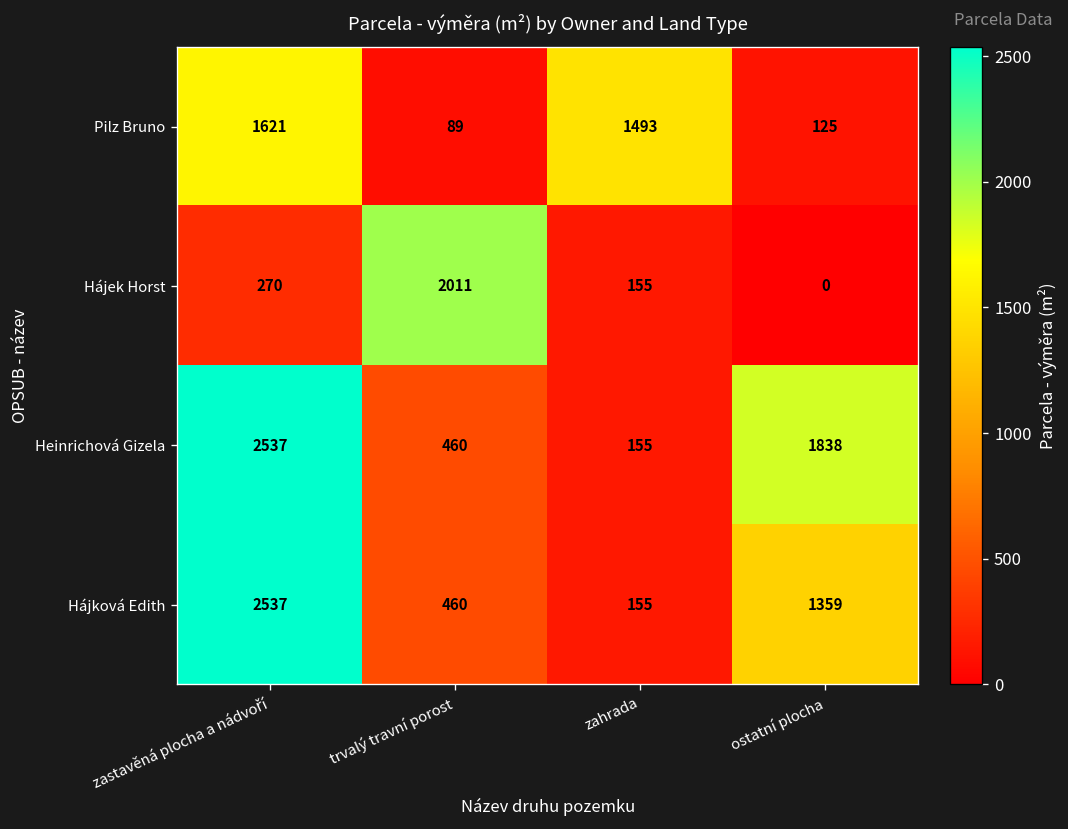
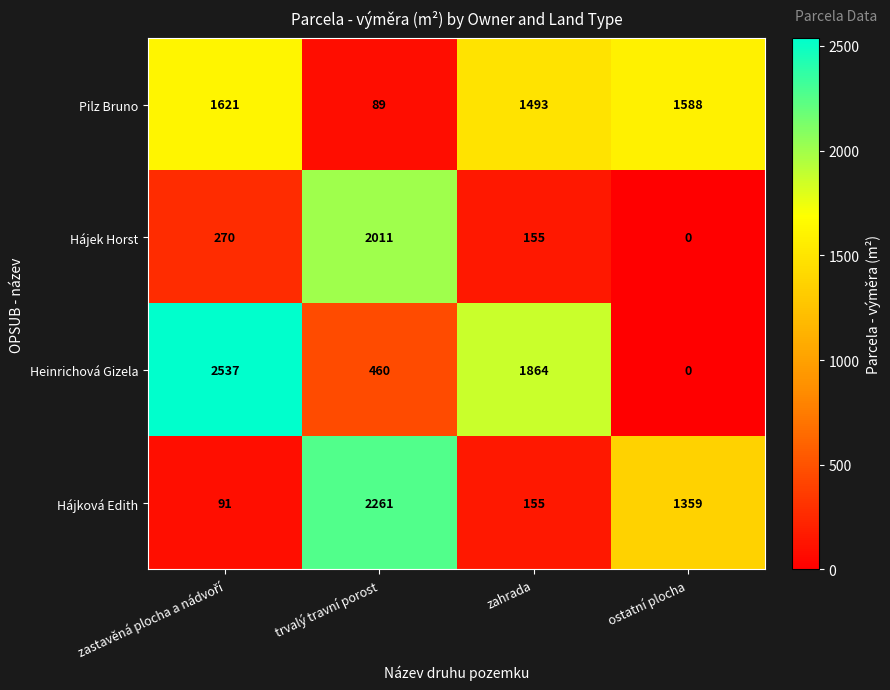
Pilz Bruno, ostatní plocha: 125 -> 1588
Heinrichová Gizela, zahrada: 155 -> 1864
Heinrichová Gizela, ostatní plocha: 1838 -> 0
Hájková Edith, zastavěná plocha a nádvoří: 2537 -> 91
Hájková Edith, trvalý travní porost: 460 -> 2261
